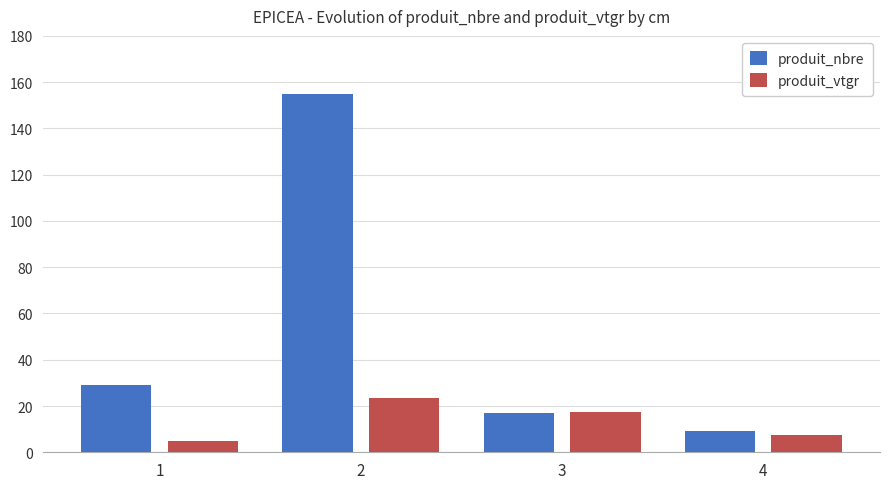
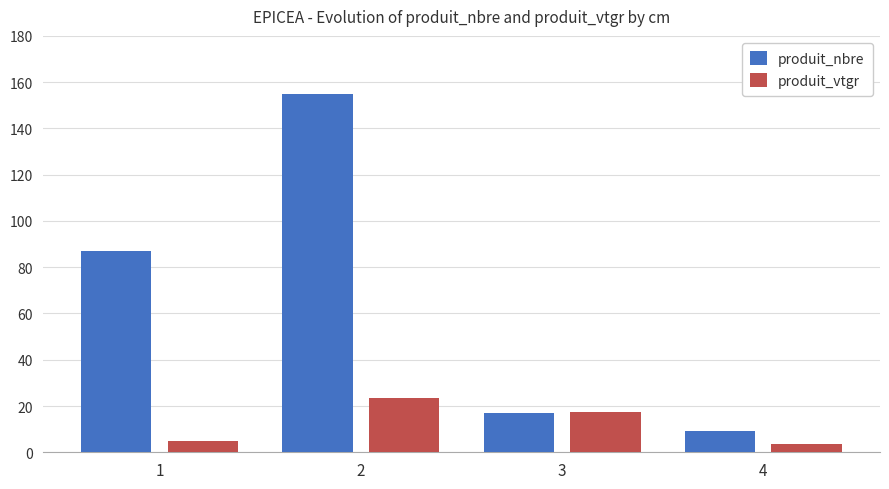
produit_nbre, 1: 29 -> 87
produit_vtgr, 4: 8 -> 4
